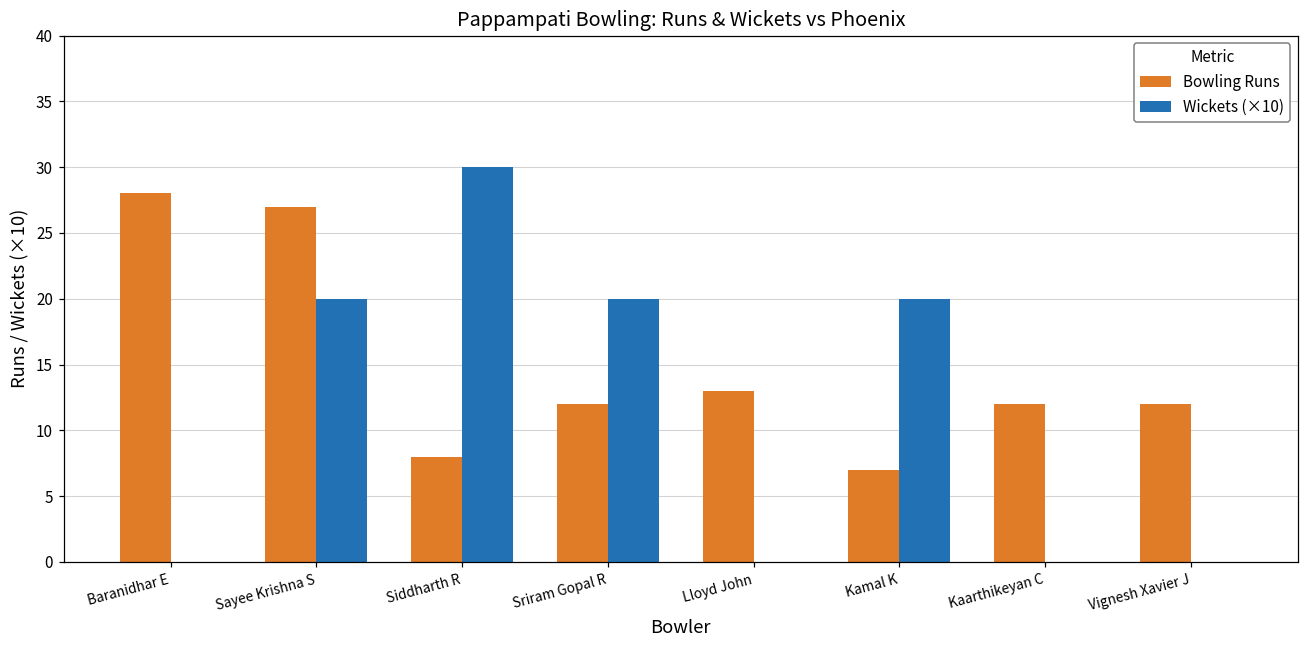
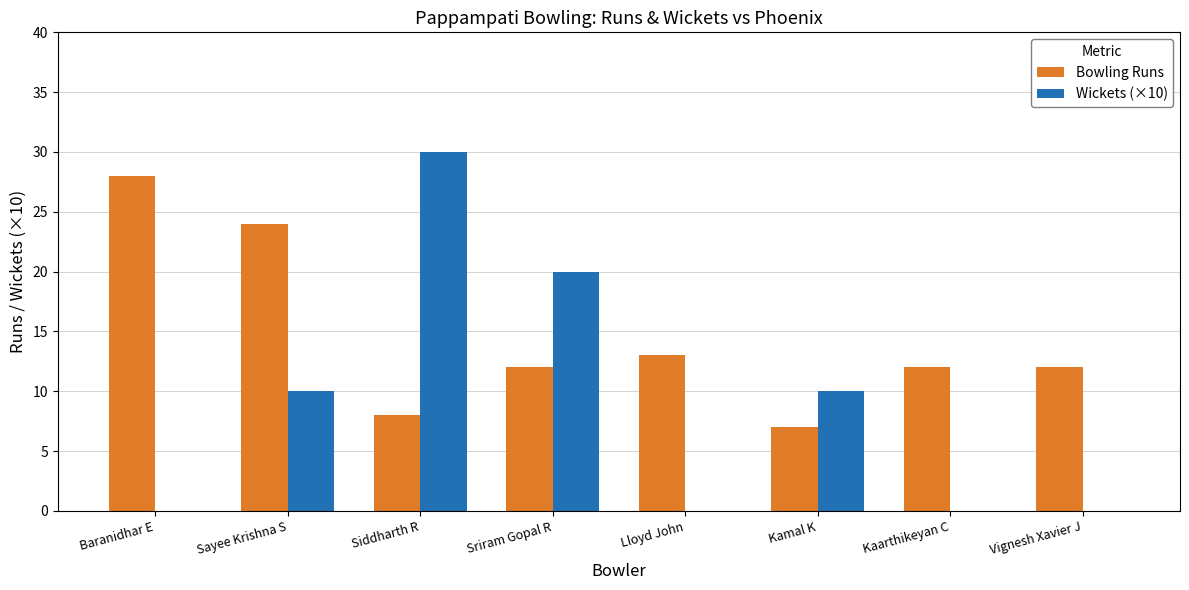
Bowling Runs, Sayee Krishna S: 27 -> 24
Wickets (×10), Sayee Krishna S: 20.0 -> 10.0
Wickets (×10), Kamal K: 20.0 -> 10.0
